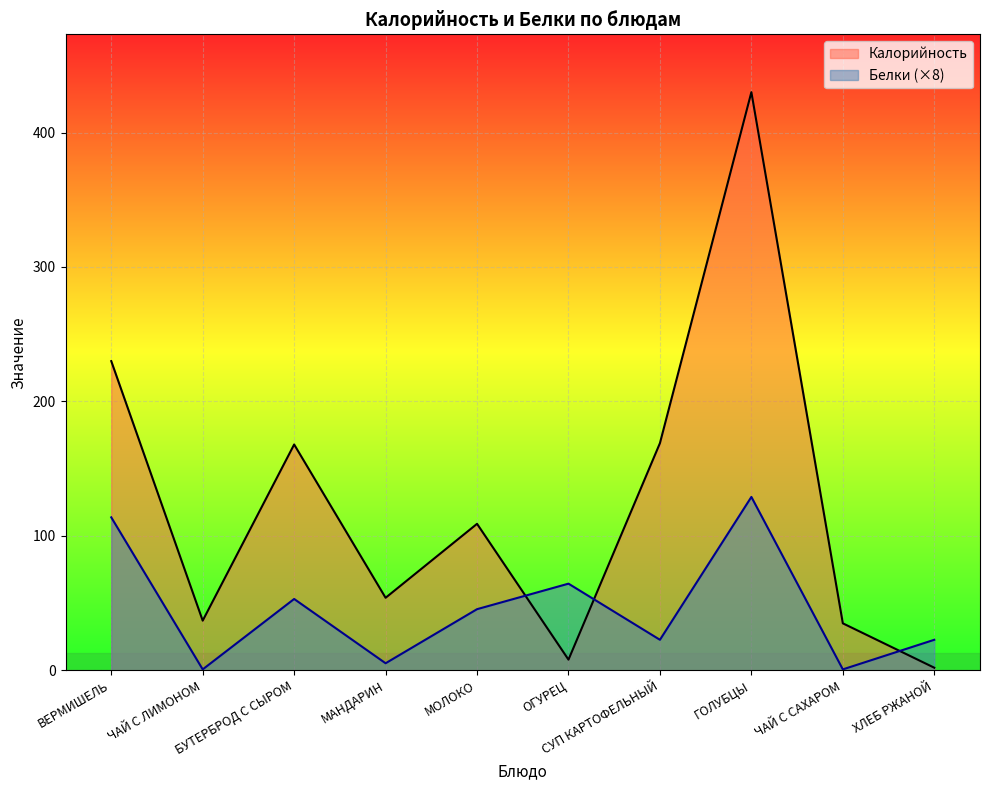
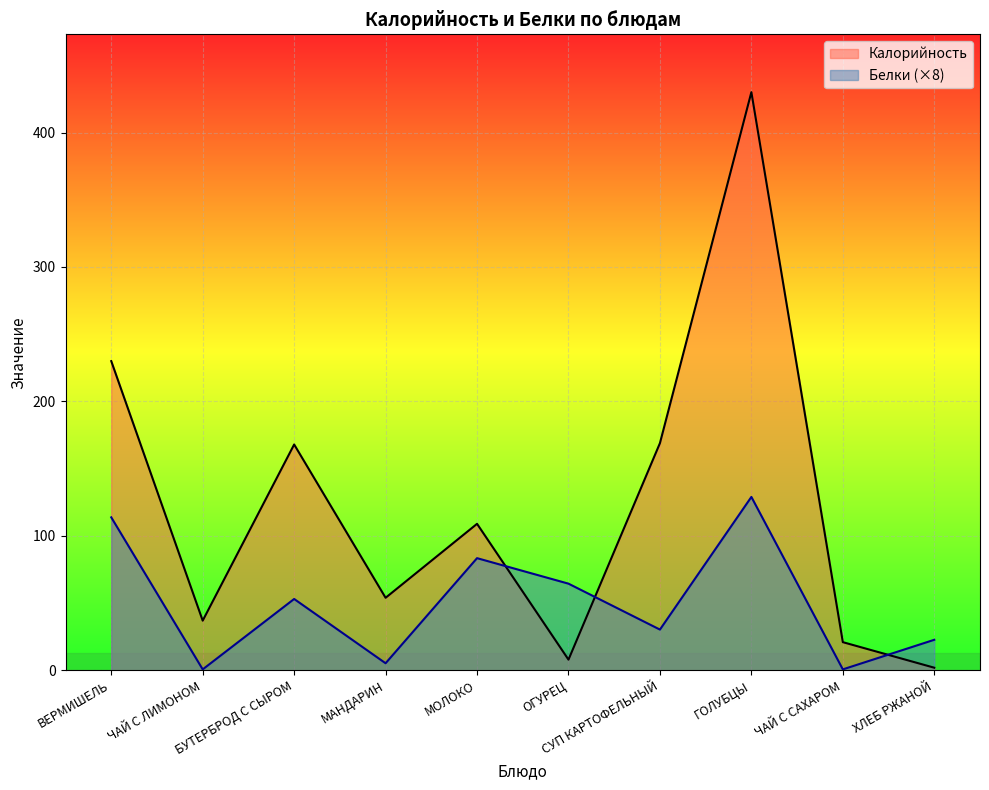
Белки (×8), МОЛОКО: 46 -> 83
Белки (×8), СУП КАРТОФЕЛЬНЫЙ: 23 -> 30
Калорийность, ЧАЙ С САХАРОМ: 35 -> 21
